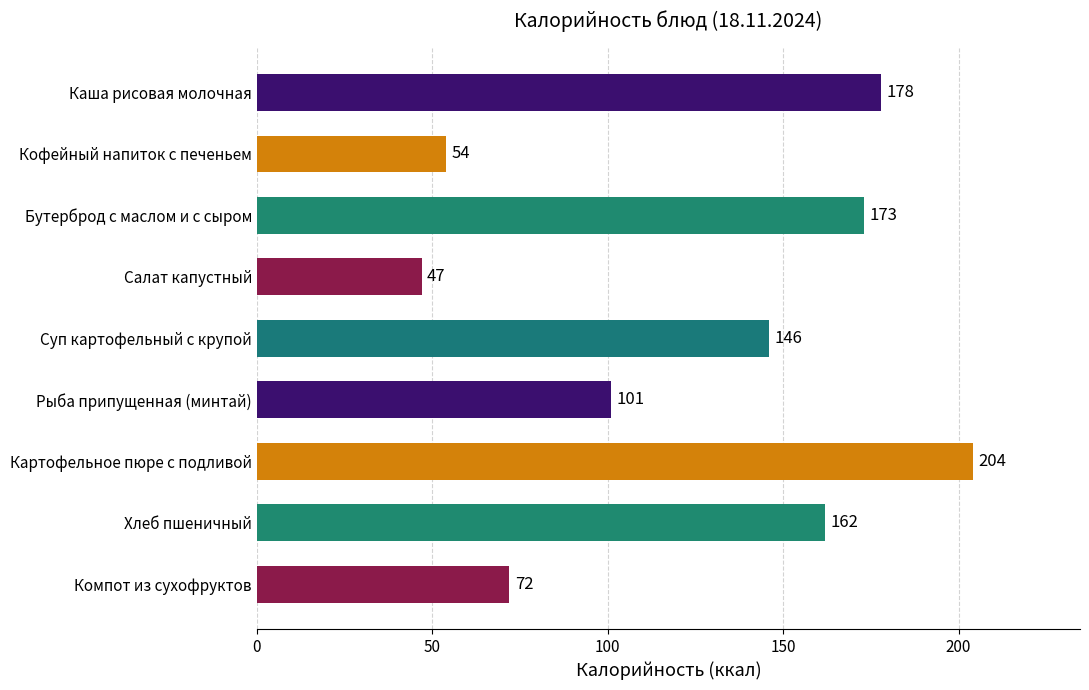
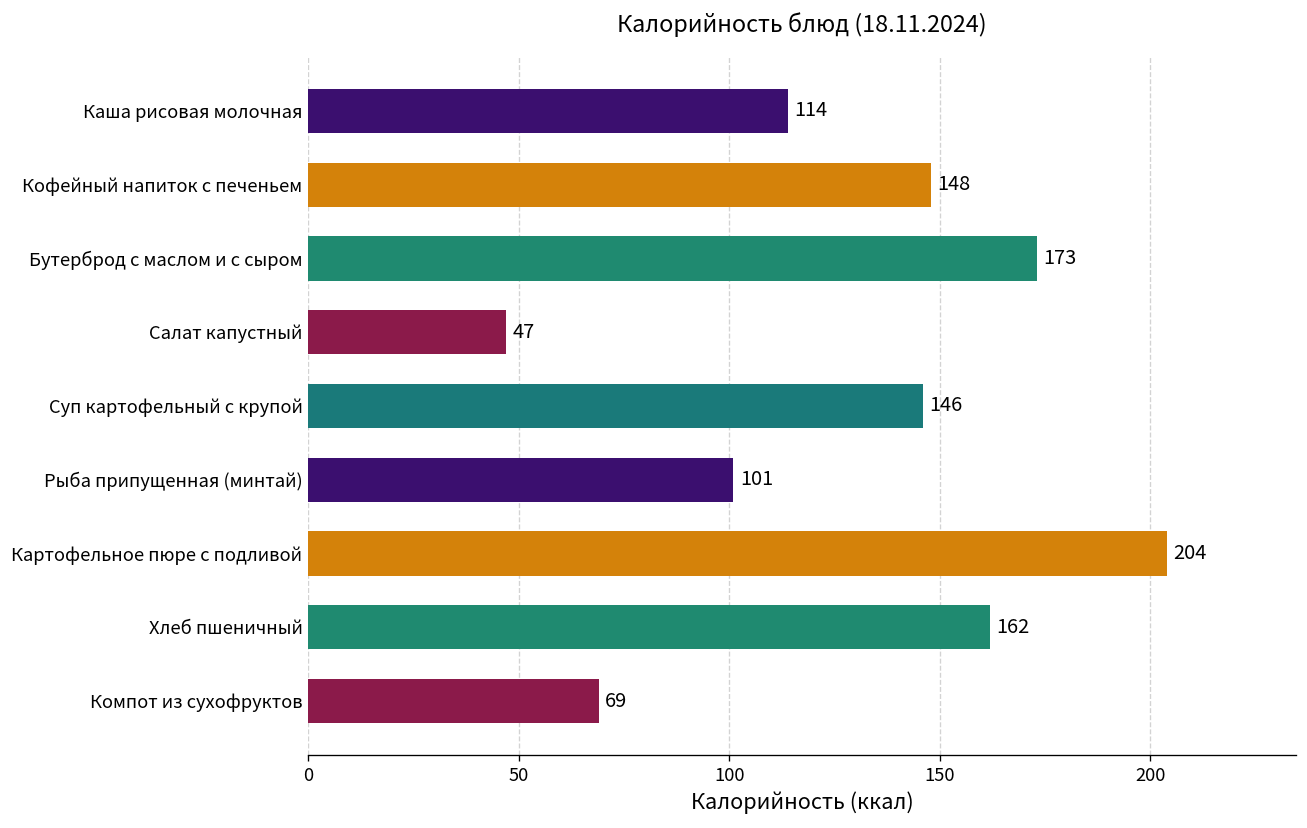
Каша рисовая молочная: 178 -> 114
Кофейный напиток с печеньем: 54 -> 148
Компот из сухофруктов: 72 -> 69
